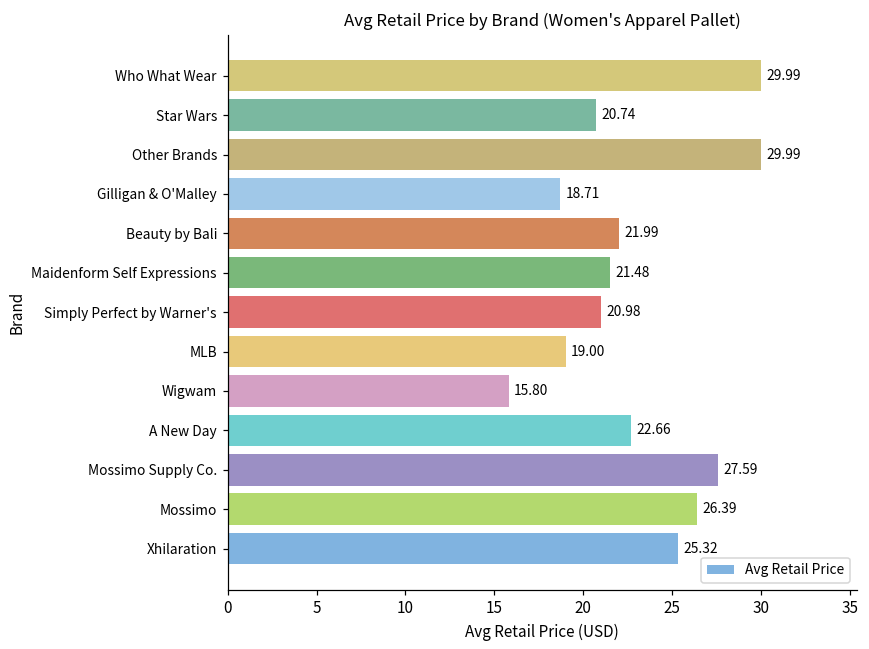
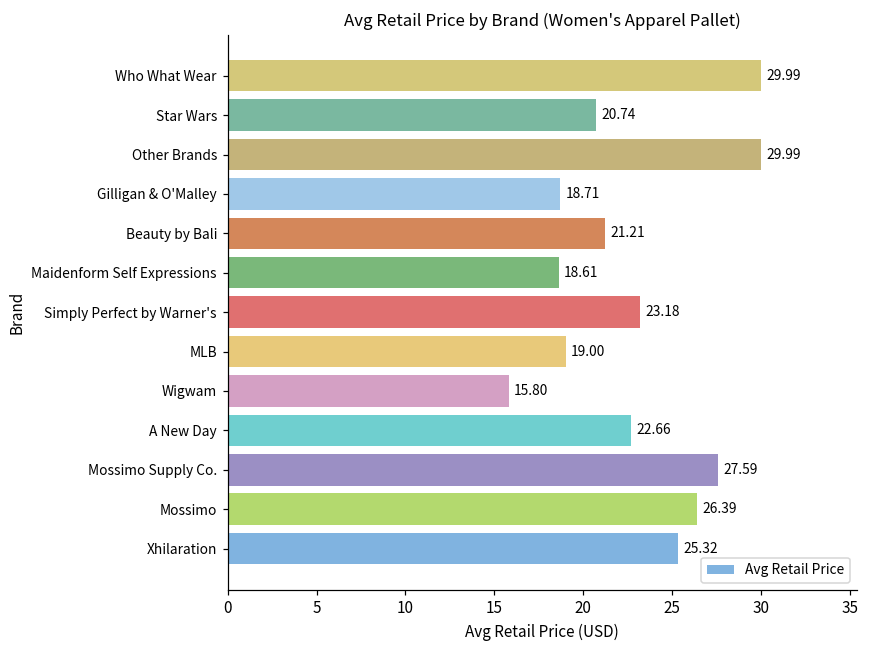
Beauty by Bali: 21.99 -> 21.21
Maidenform Self Expressions: 21.48 -> 18.61
Simply Perfect by Warner's: 20.98 -> 23.18
